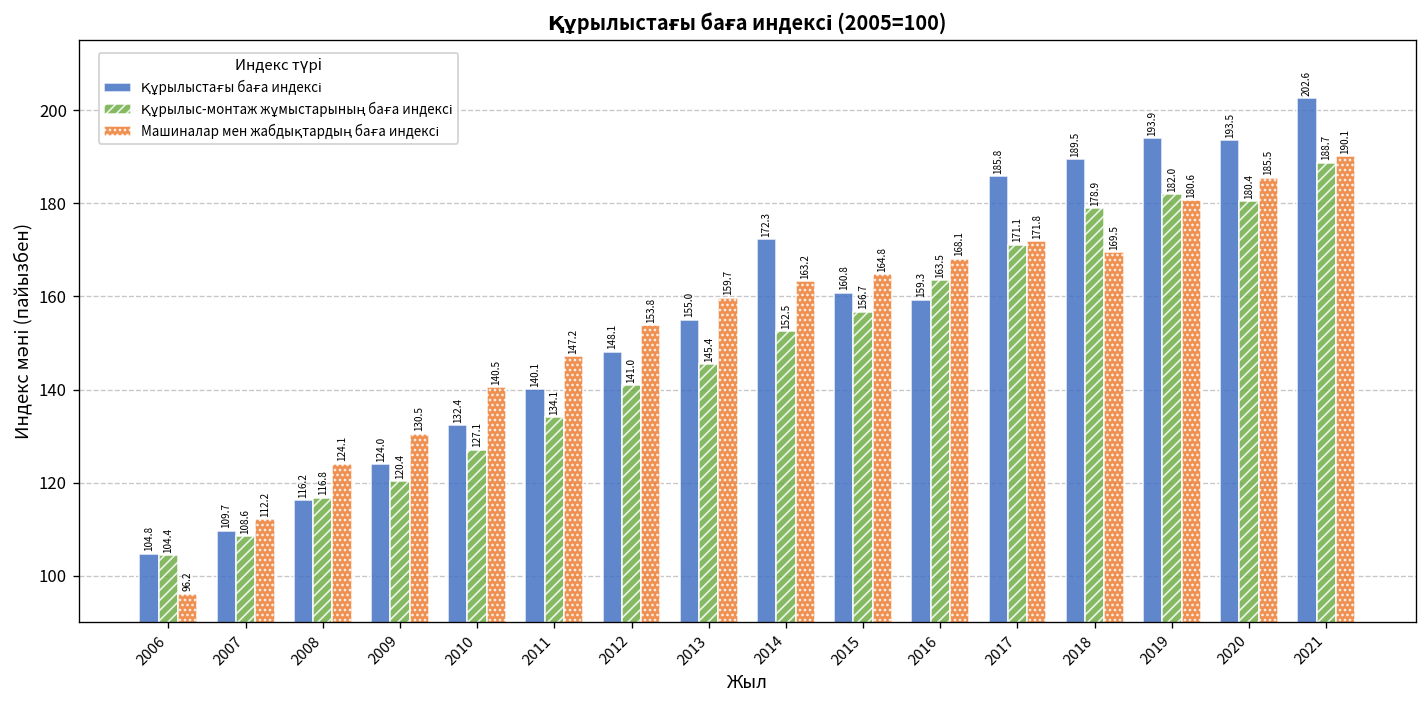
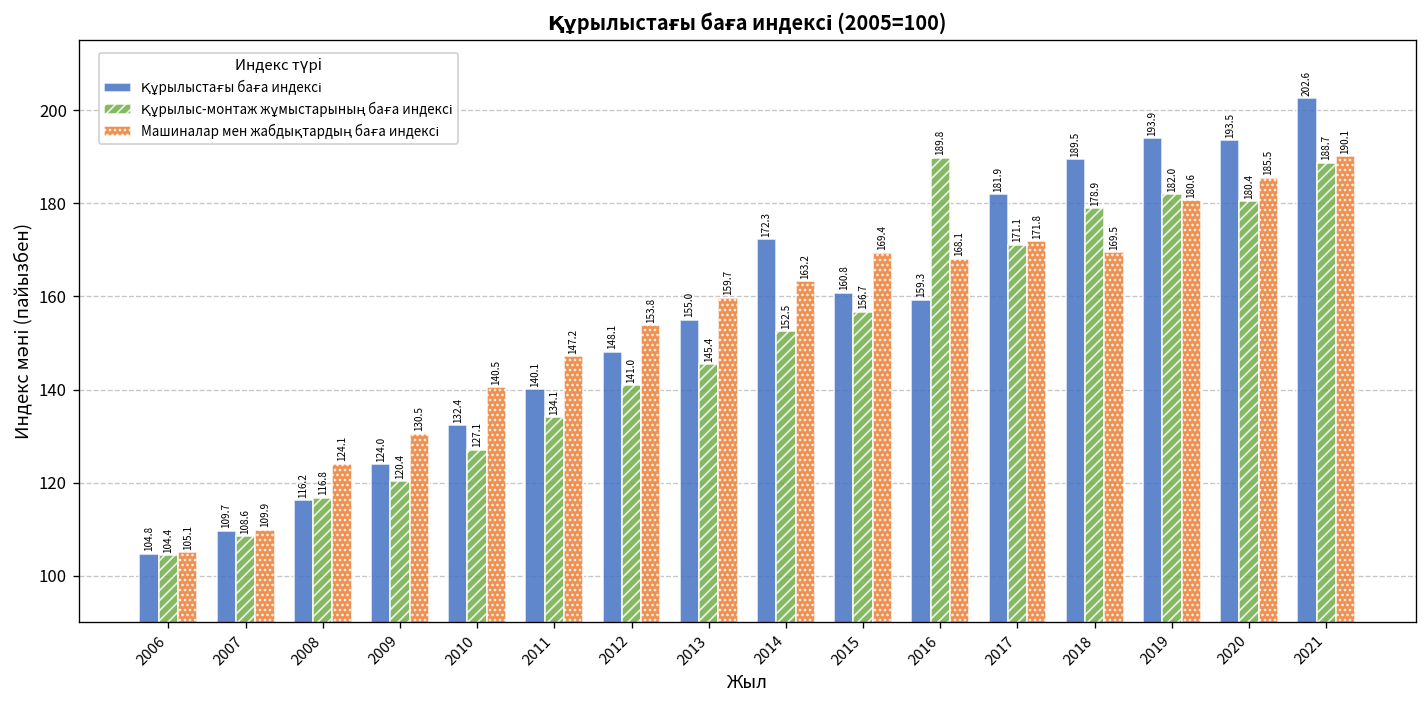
Машиналар мен жабдықтардың баға индексі, 2006: 96.2 -> 105.1
Машиналар мен жабдықтардың баға индексі, 2007: 112.2 -> 109.9
Машиналар мен жабдықтардың баға индексі, 2015: 164.8 -> 169.4
Құрылыс-монтаж жұмыстарының баға индексі, 2016: 163.5 -> 189.8
Құрылыстағы баға индексі, 2017: 185.8 -> 181.9
